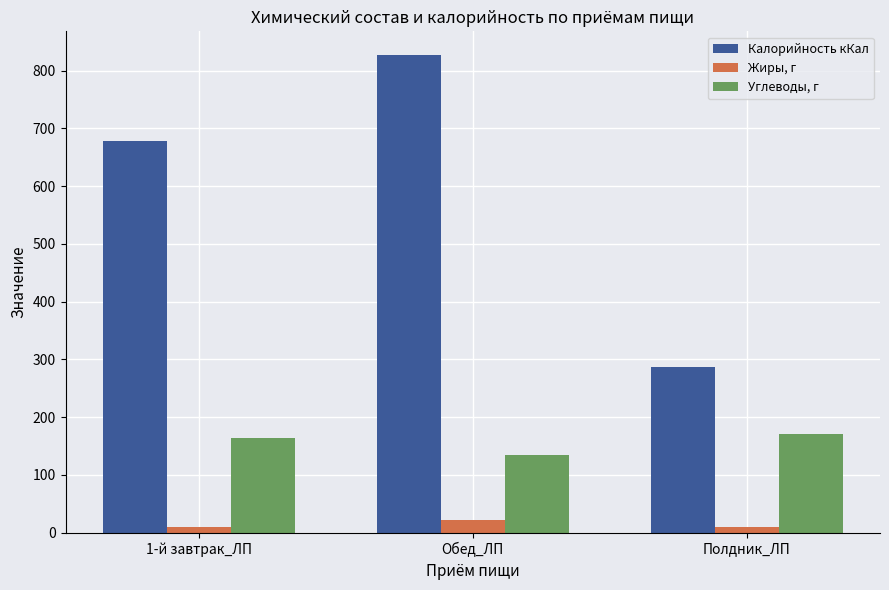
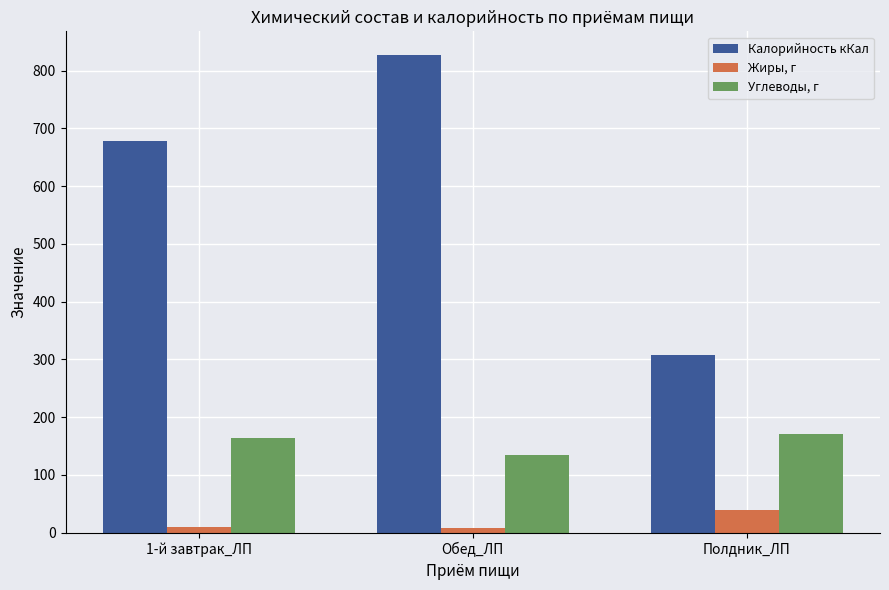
Жиры, г, Обед_ЛП: 20 -> 10
Калорийность кКал, Полдник_ЛП: 290 -> 310
Жиры, г, Полдник_ЛП: 10 -> 40
